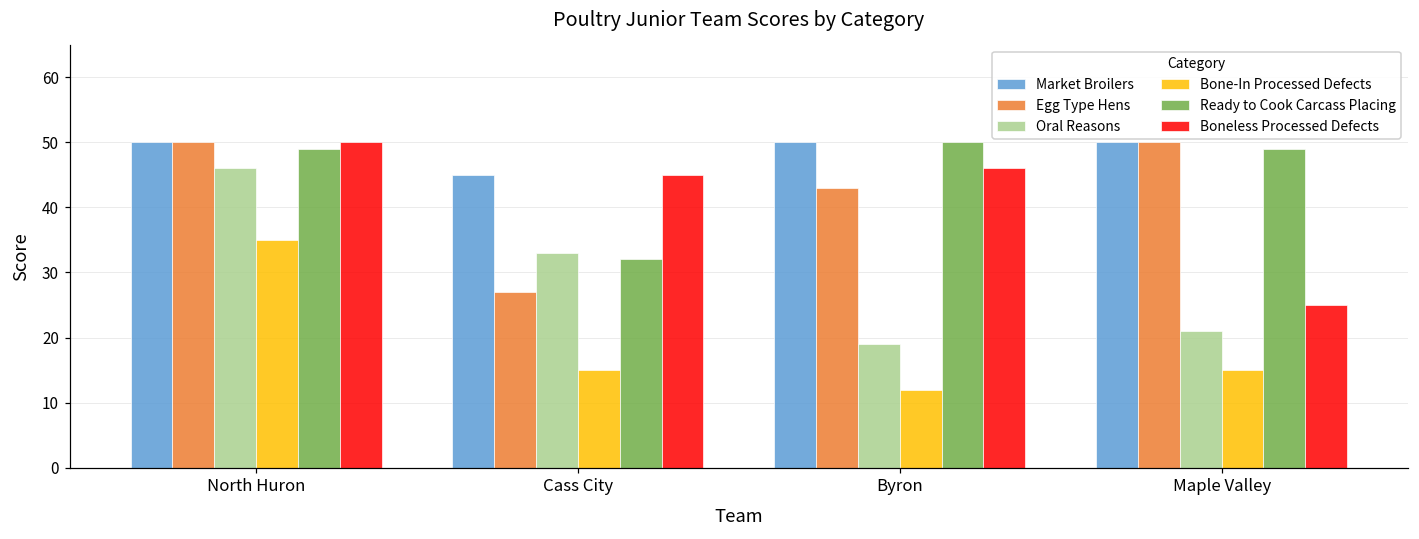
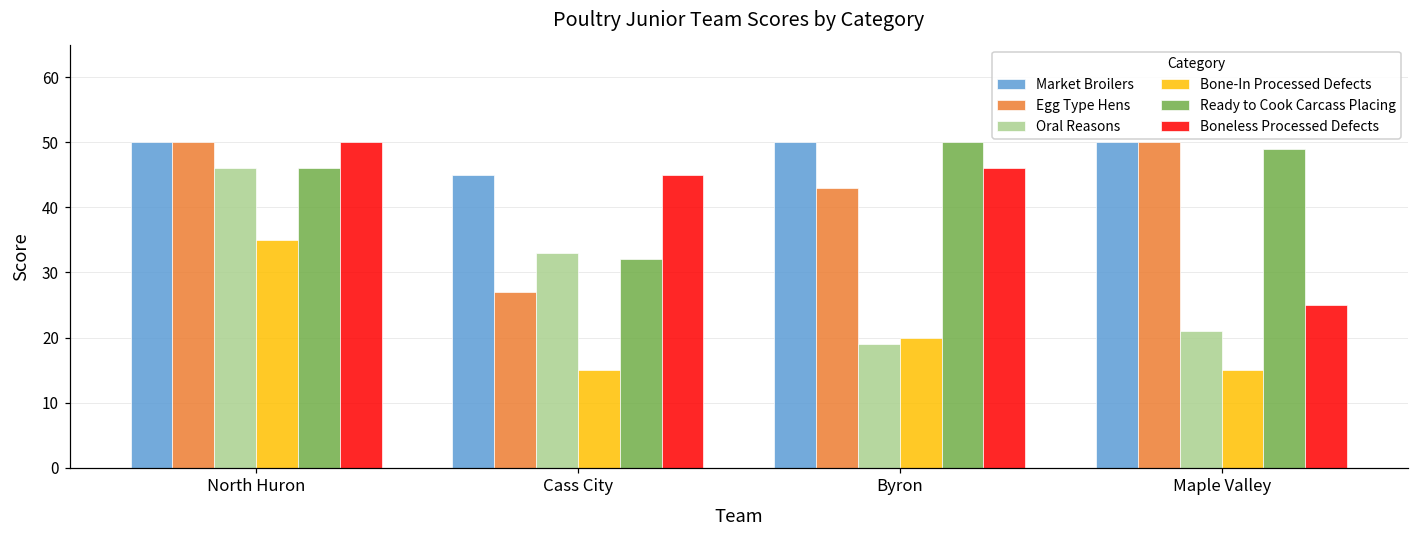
Ready to Cook Carcass Placing, North Huron: 49 -> 46
Bone-In Processed Defects, Byron: 12 -> 20
